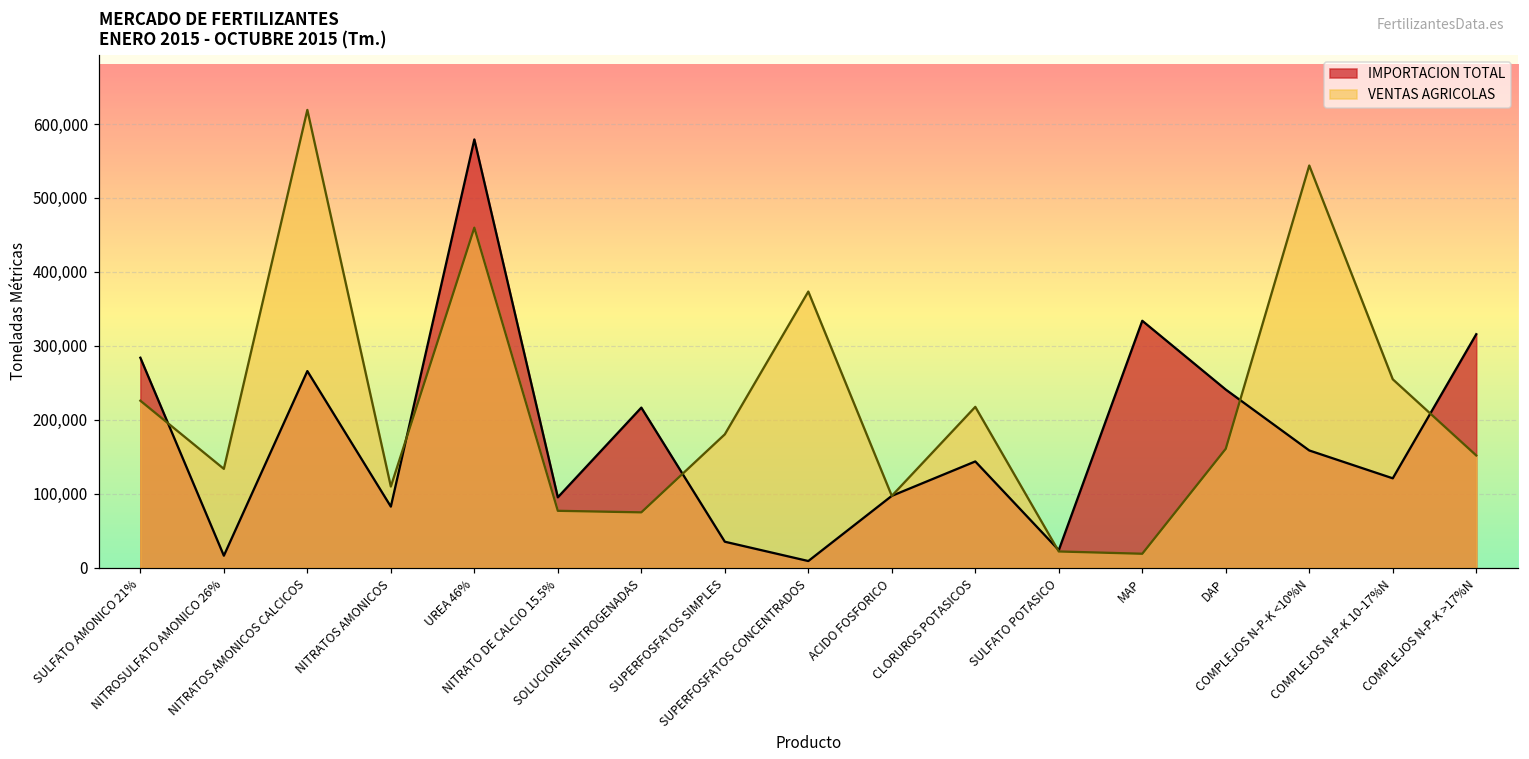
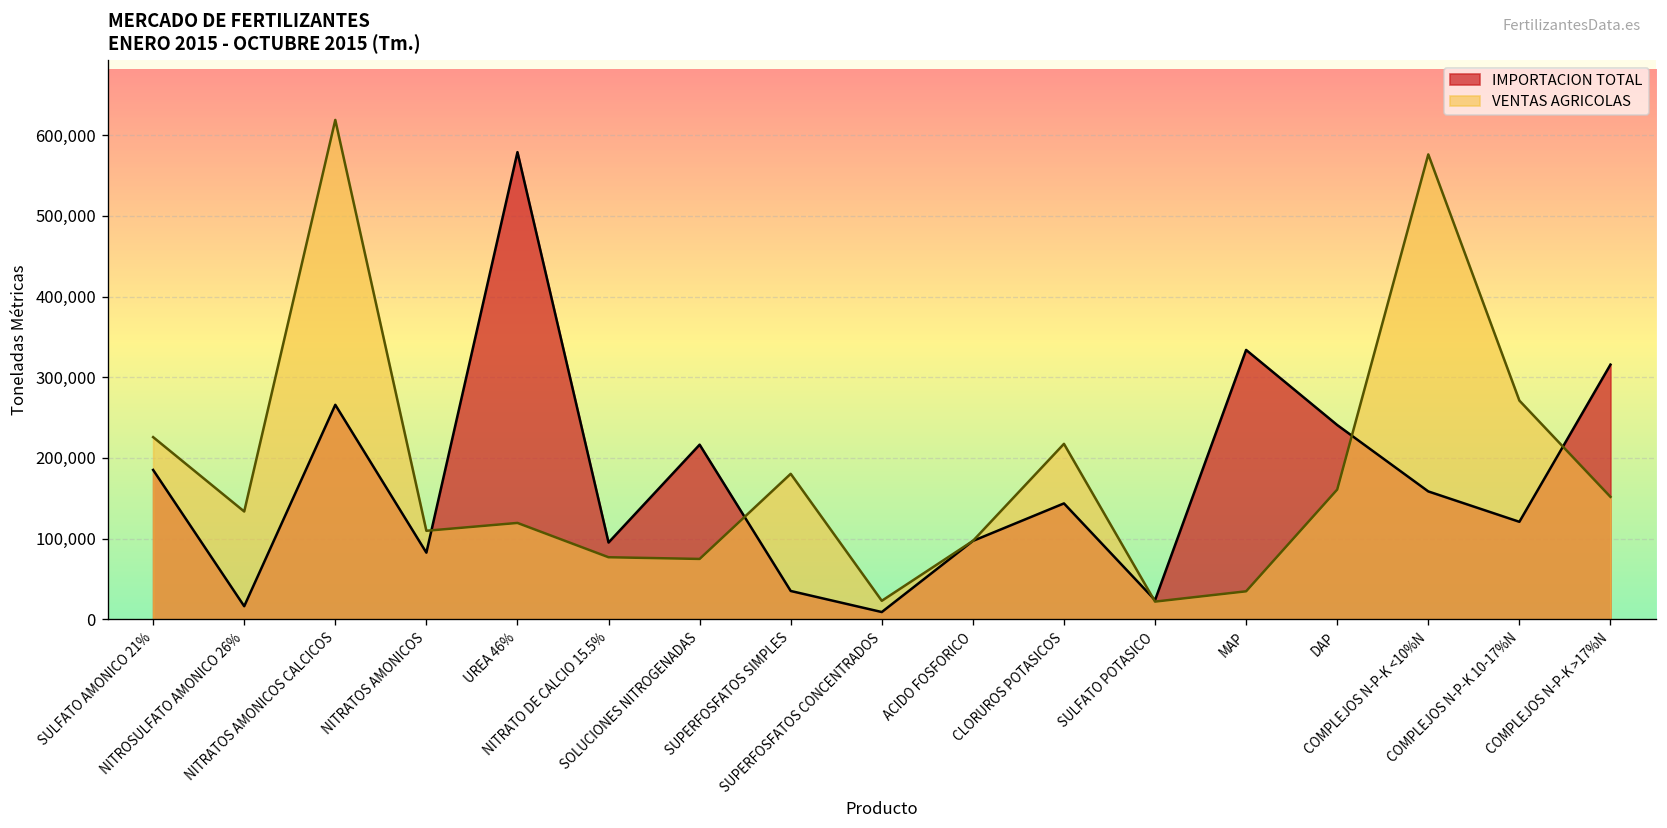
IMPORTACION TOTAL, SULFATO AMONICO 21%: 280,000 -> 190,000
VENTAS AGRICOLAS, UREA 46%: 460,000 -> 120,000
VENTAS AGRICOLAS, SUPERFOSFATOS CONCENTRADOS: 370,000 -> 20,000
VENTAS AGRICOLAS, MAP: 20,000 -> 30,000
VENTAS AGRICOLAS, COMPLEJOS N-P-K <10%N: 540,000 -> 580,000
VENTAS AGRICOLAS, COMPLEJOS N-P-K 10-17%N: 250,000 -> 270,000
